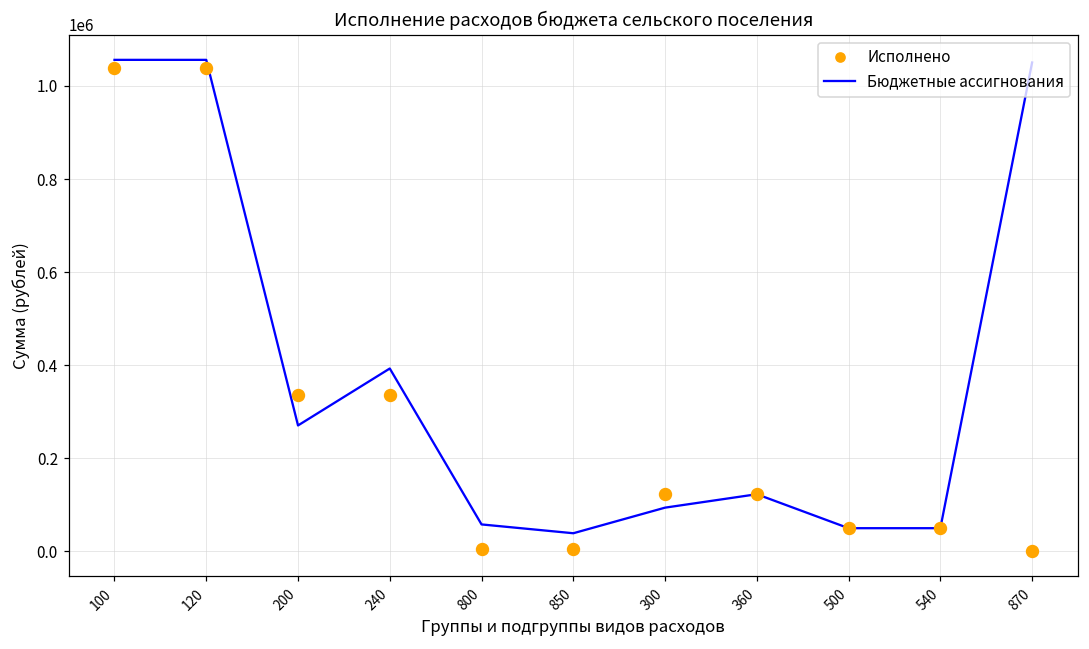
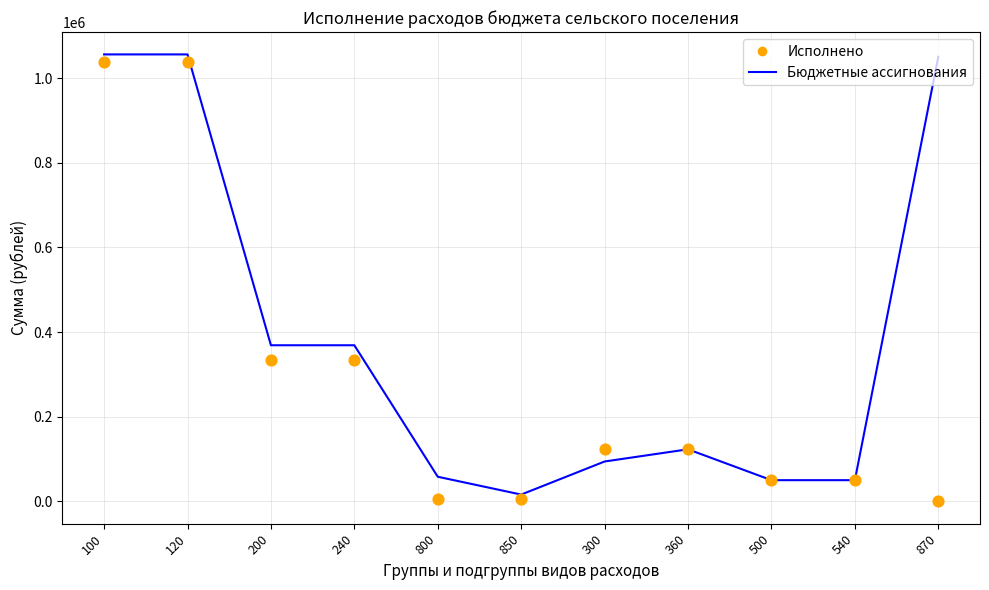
Бюджетные ассигнования, 200: 270000 -> 370000
Бюджетные ассигнования, 240: 390000 -> 370000
Бюджетные ассигнования, 850: 40000 -> 20000
